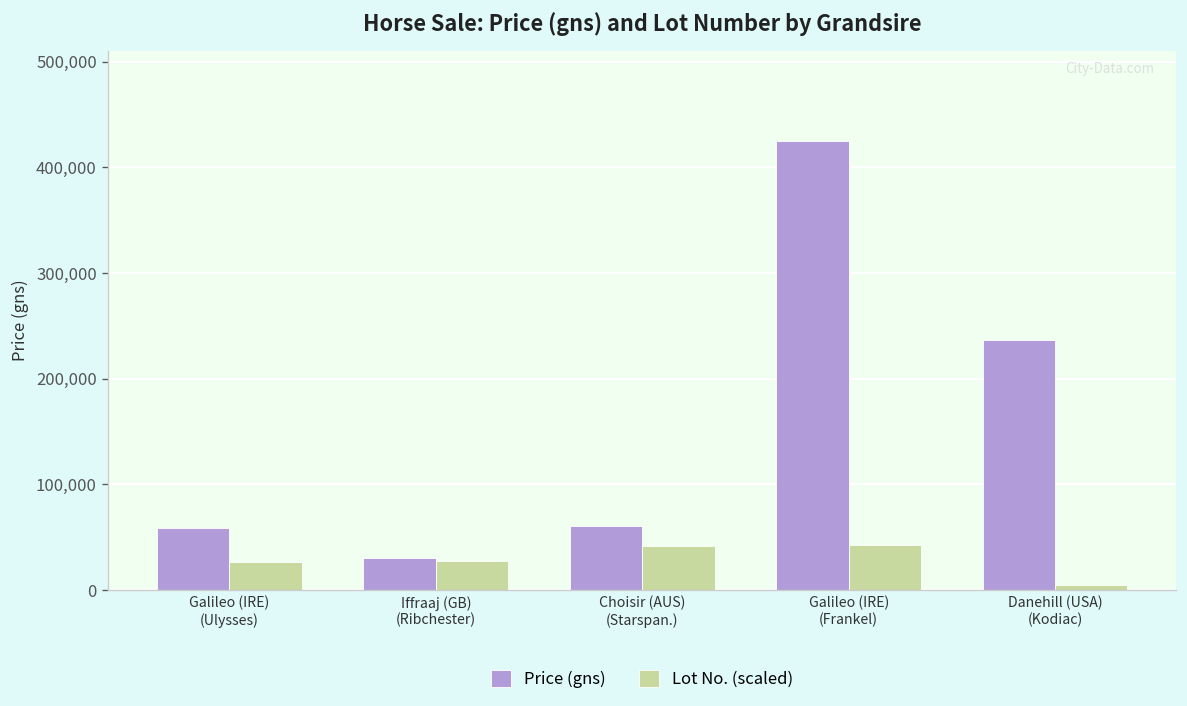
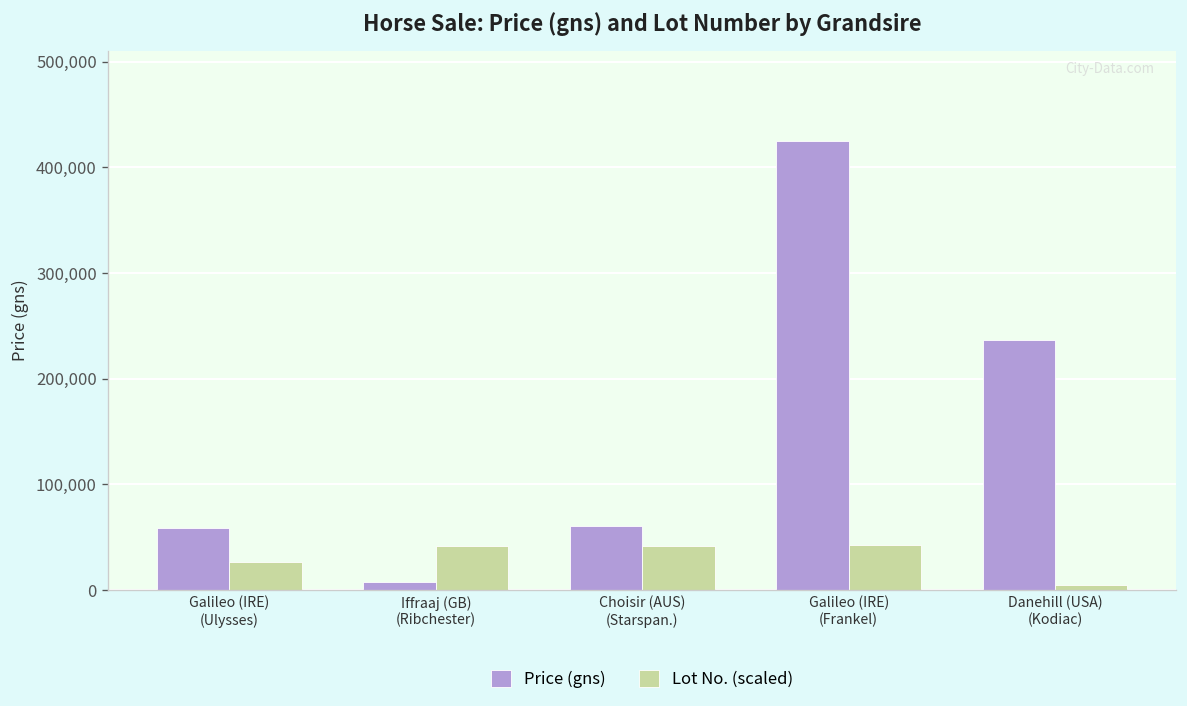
Price (gns), Iffraaj (GB) (Ribchester): 30,000 -> 10,000
Lot No. (scaled), Iffraaj (GB) (Ribchester): 30,000 -> 40,000
